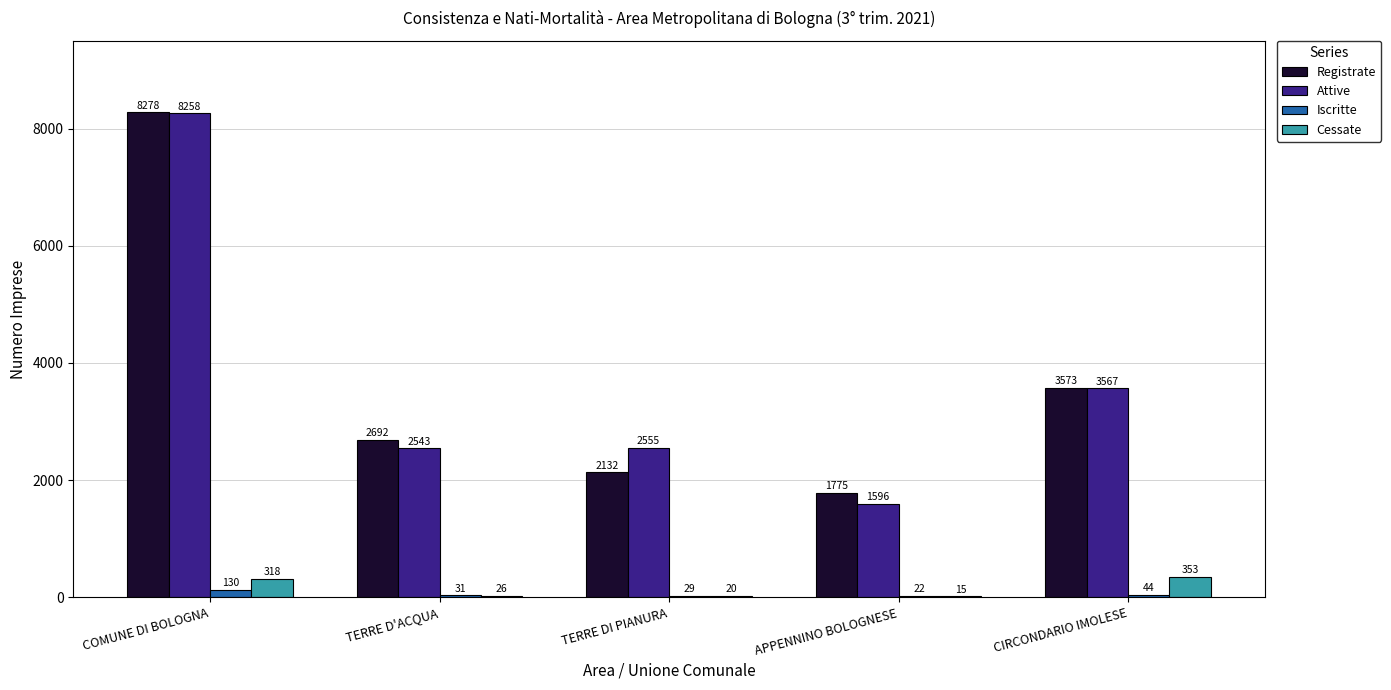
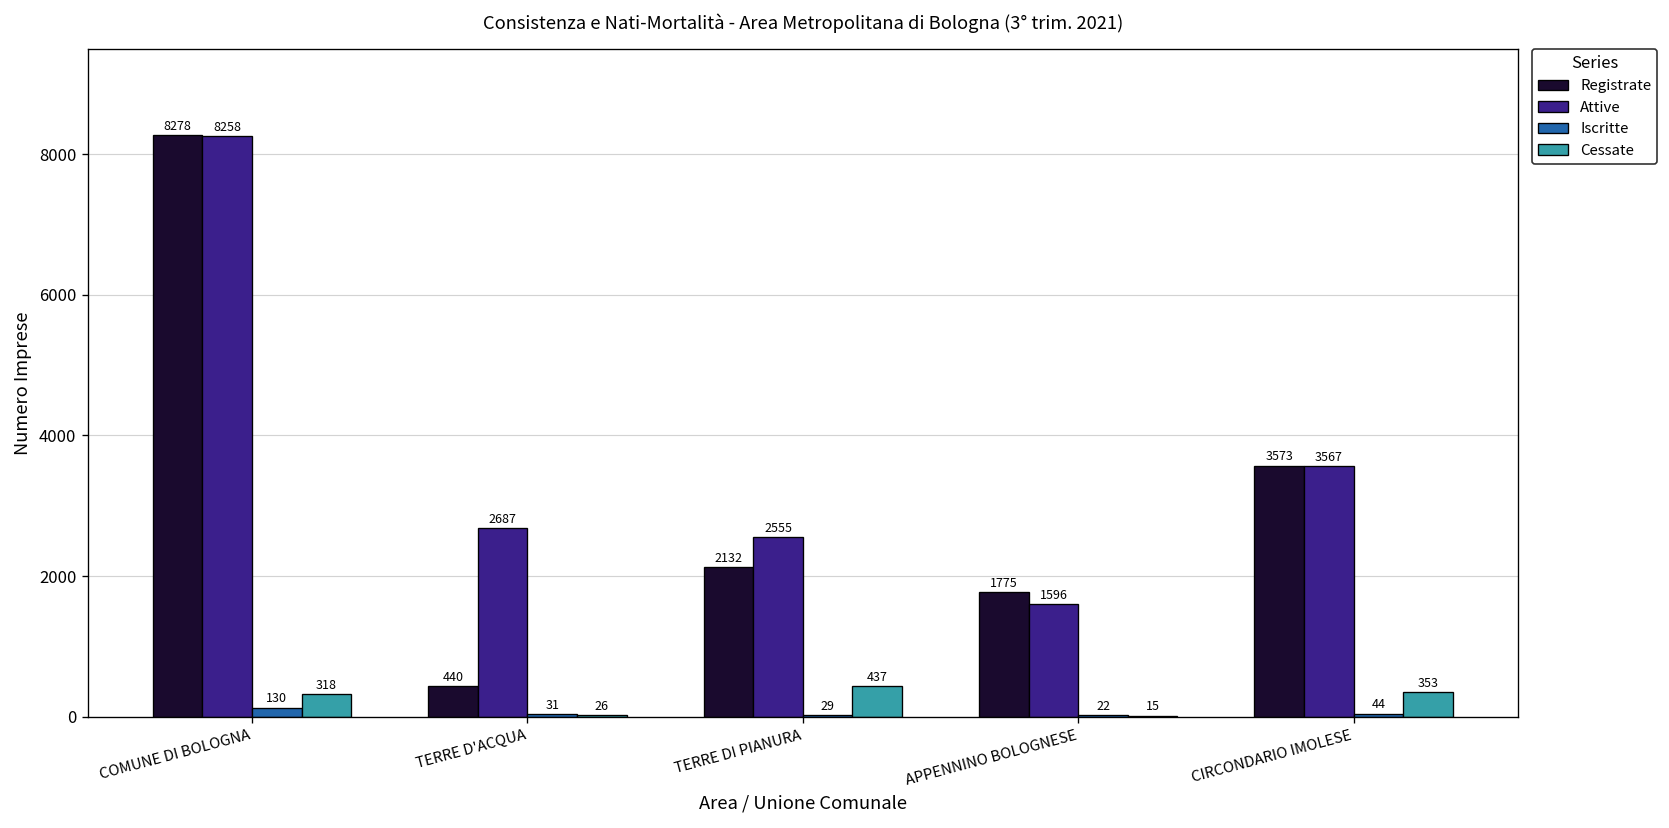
Registrate, TERRE D'ACQUA: 2692 -> 440
Attive, TERRE D'ACQUA: 2543 -> 2687
Cessate, TERRE DI PIANURA: 20 -> 437
